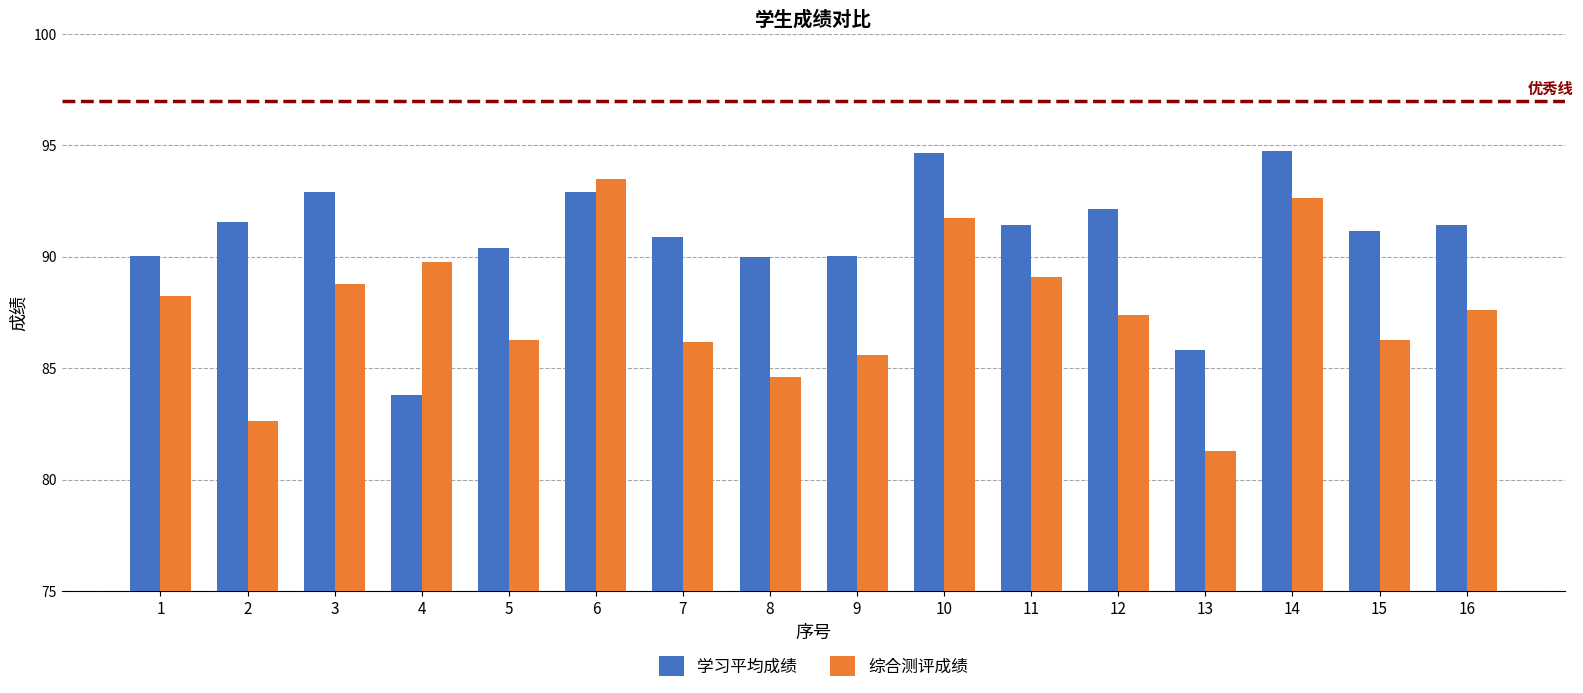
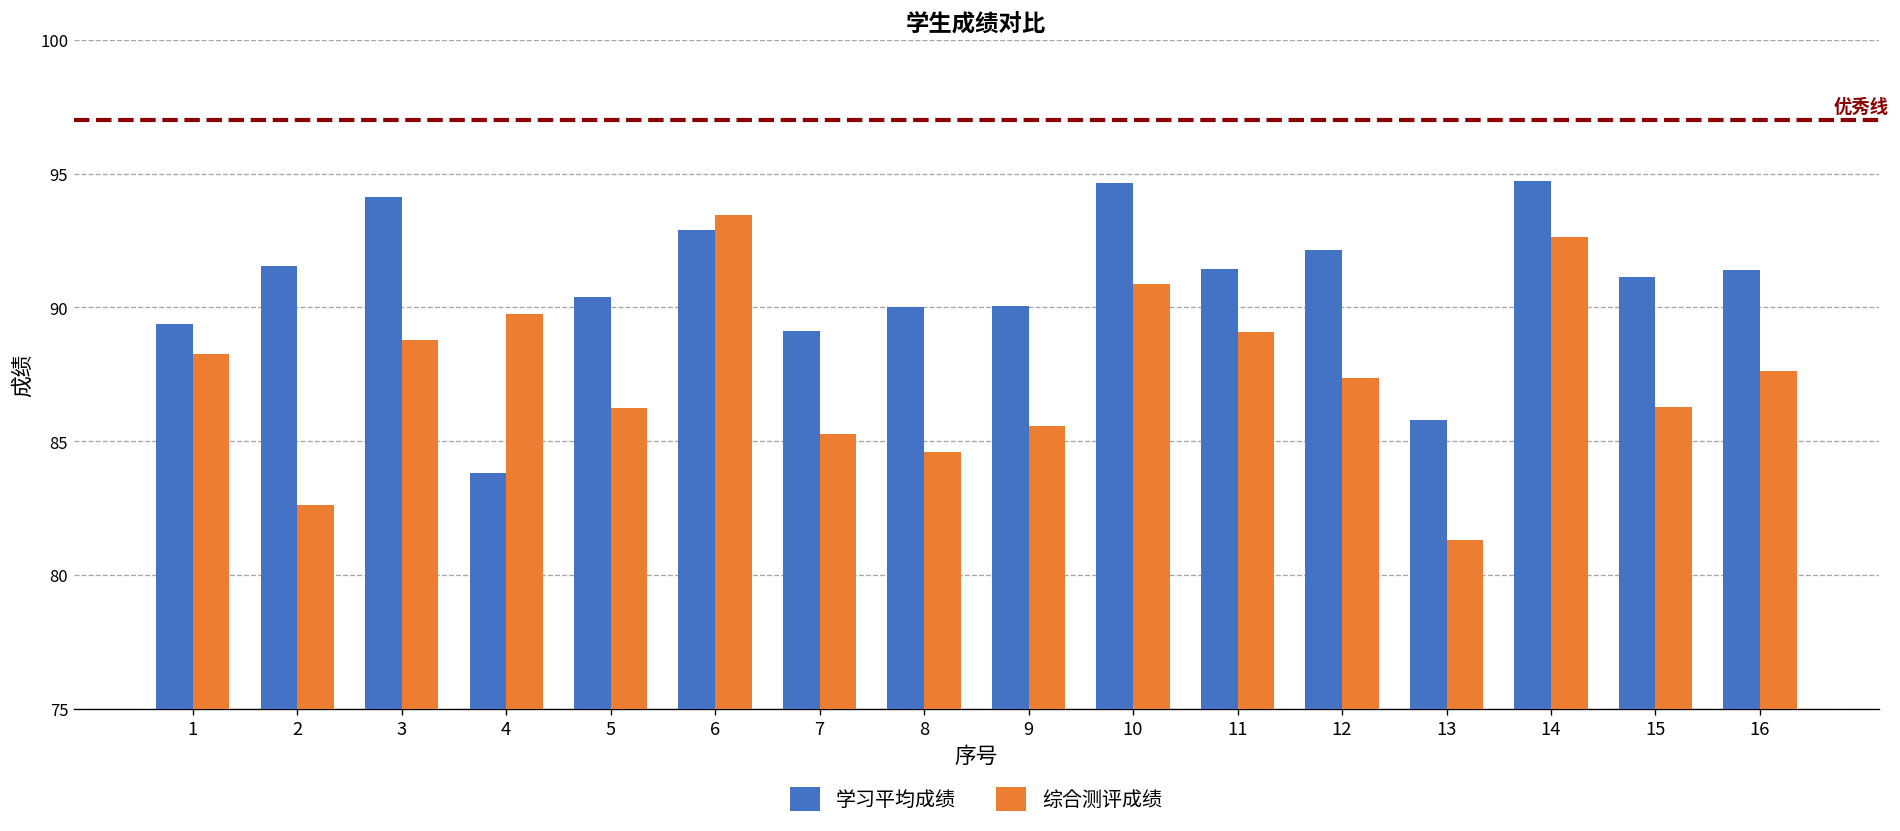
学习平均成绩, 1: 90.0 -> 89.4
学习平均成绩, 3: 92.9 -> 94.1
学习平均成绩, 7: 90.9 -> 89.1
综合测评成绩, 7: 86.2 -> 85.3
综合测评成绩, 10: 91.8 -> 90.9
